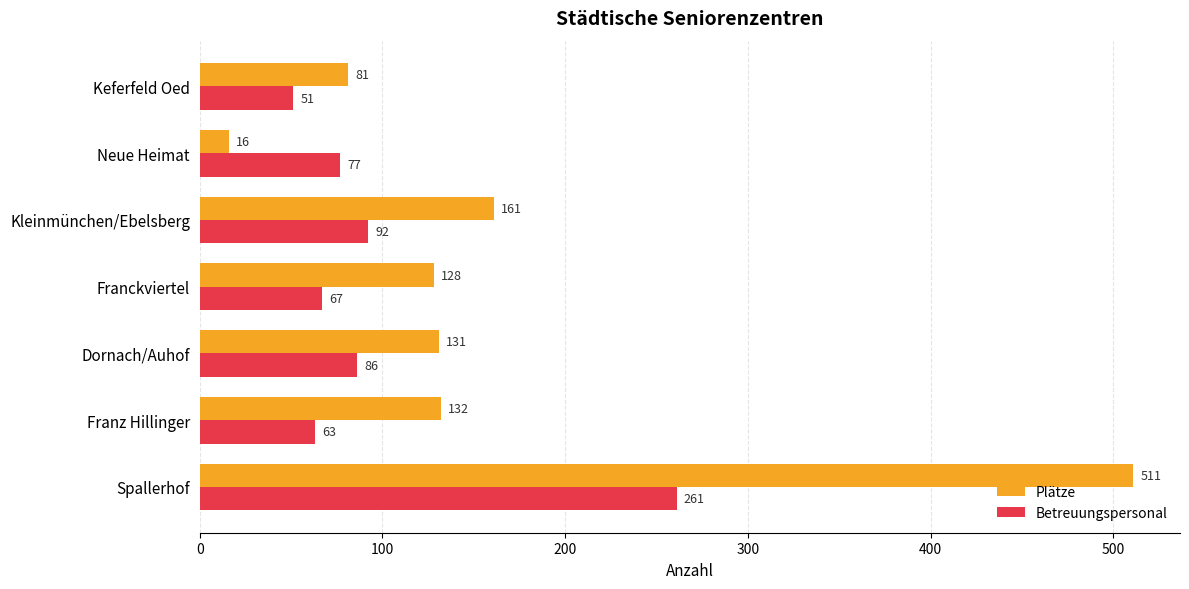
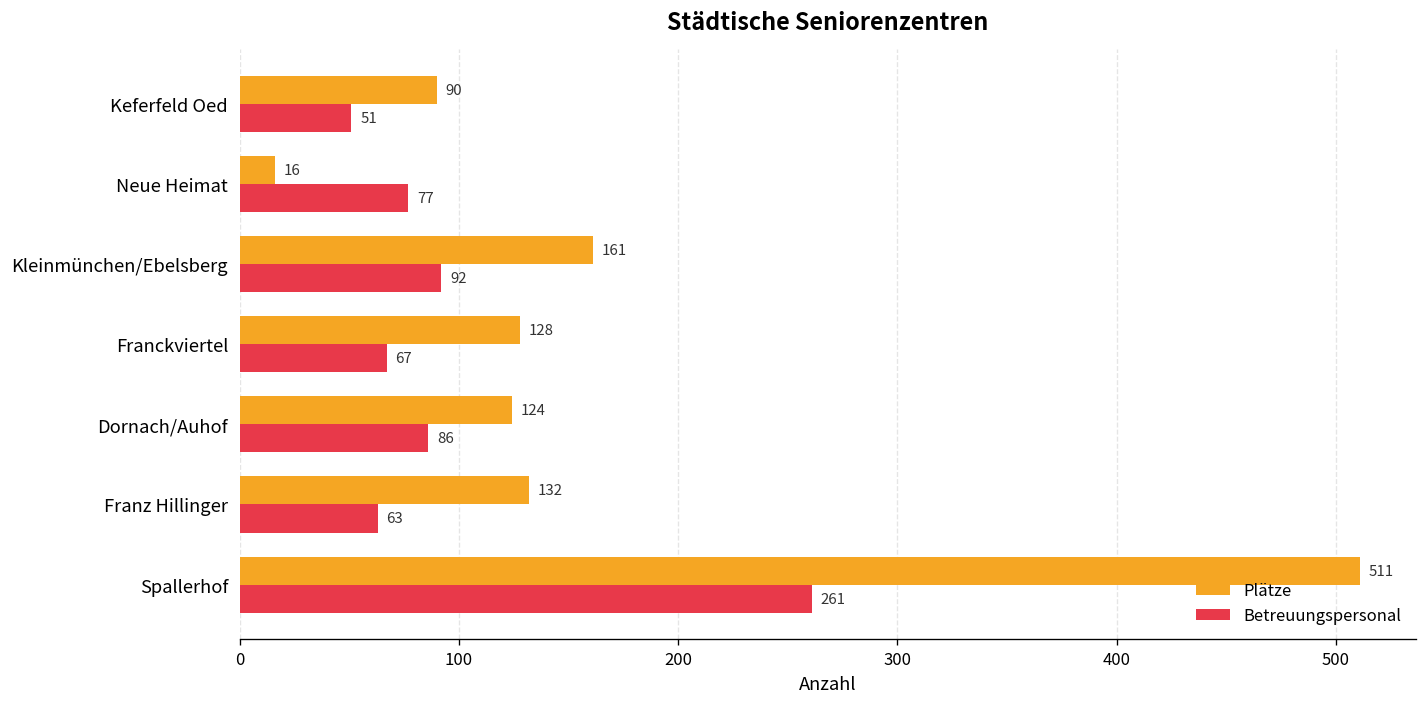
Plätze, Keferfeld Oed: 81 -> 90
Plätze, Dornach/Auhof: 131 -> 124
